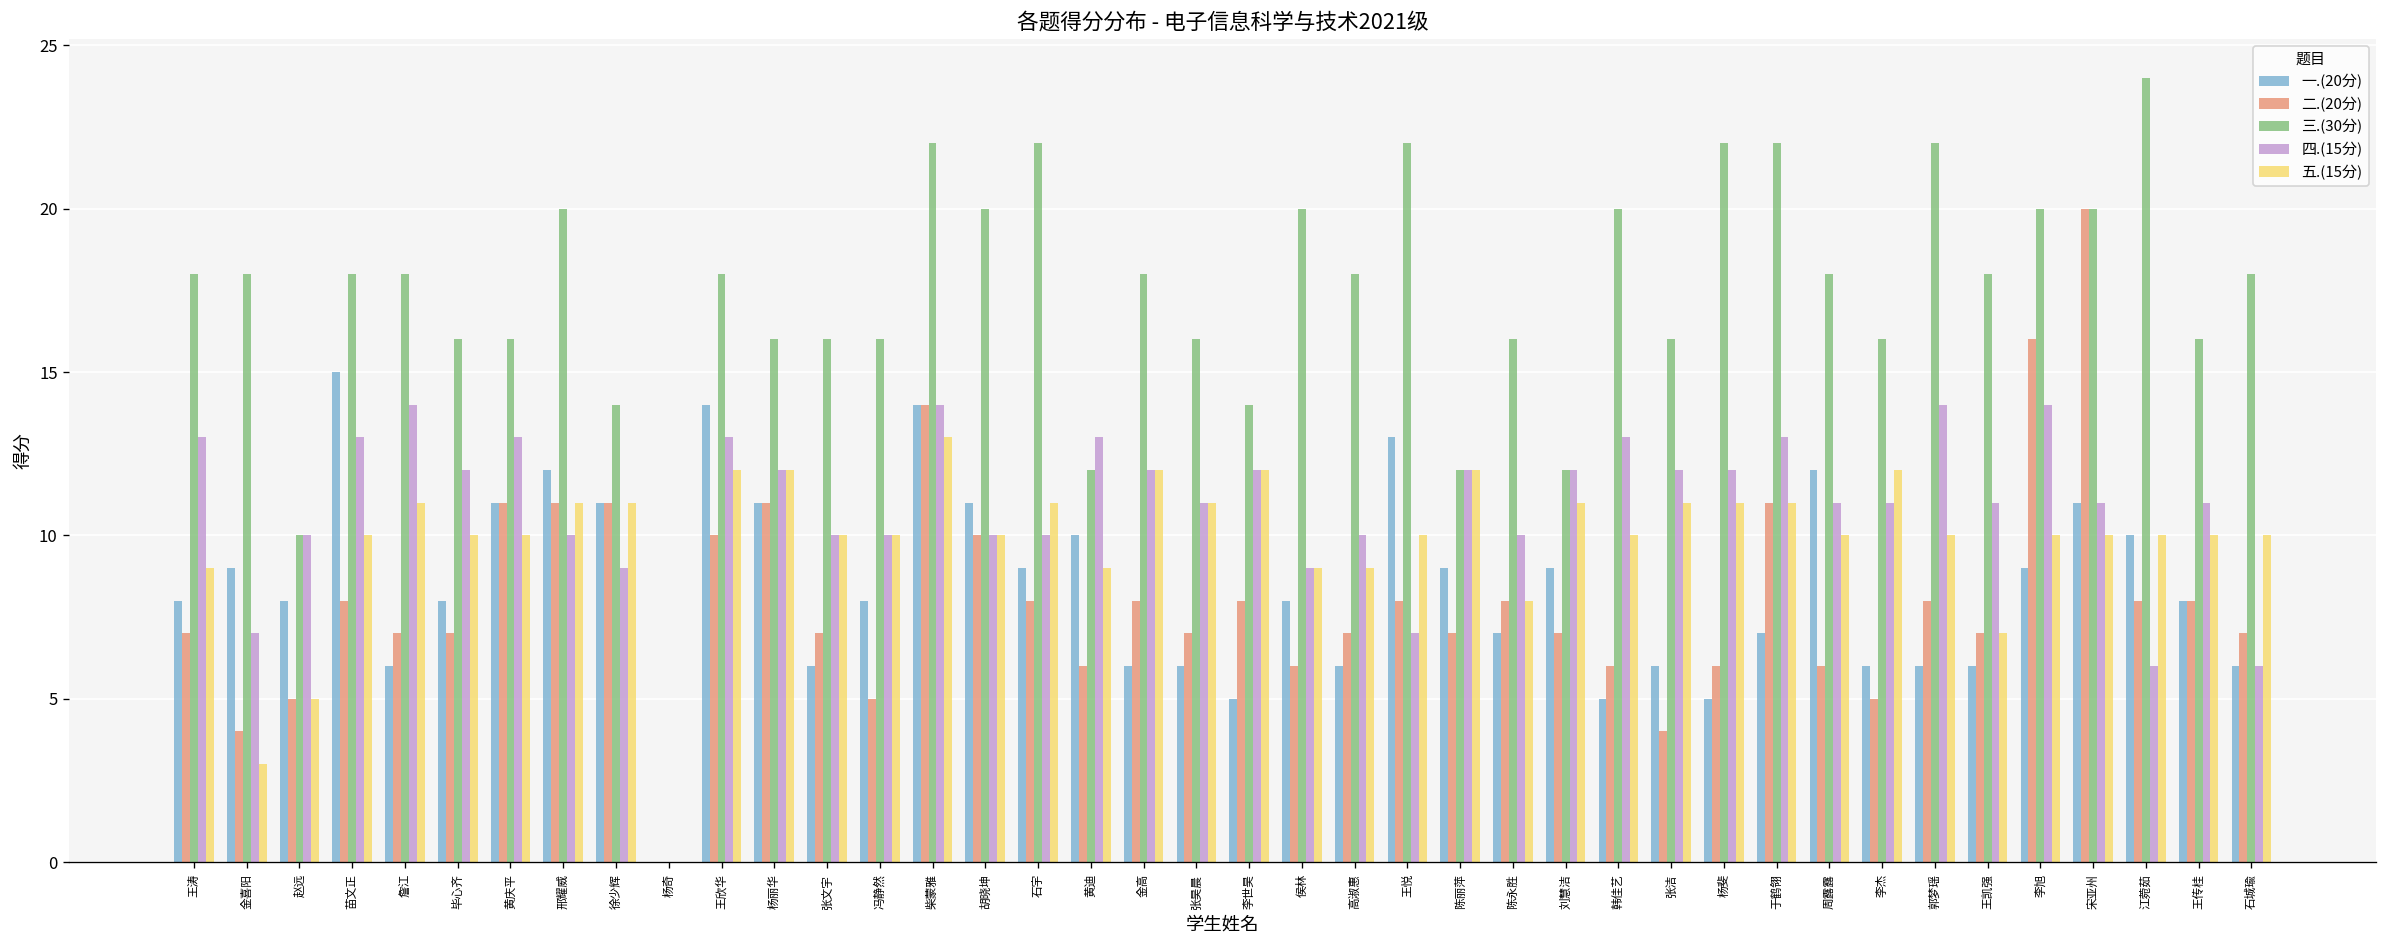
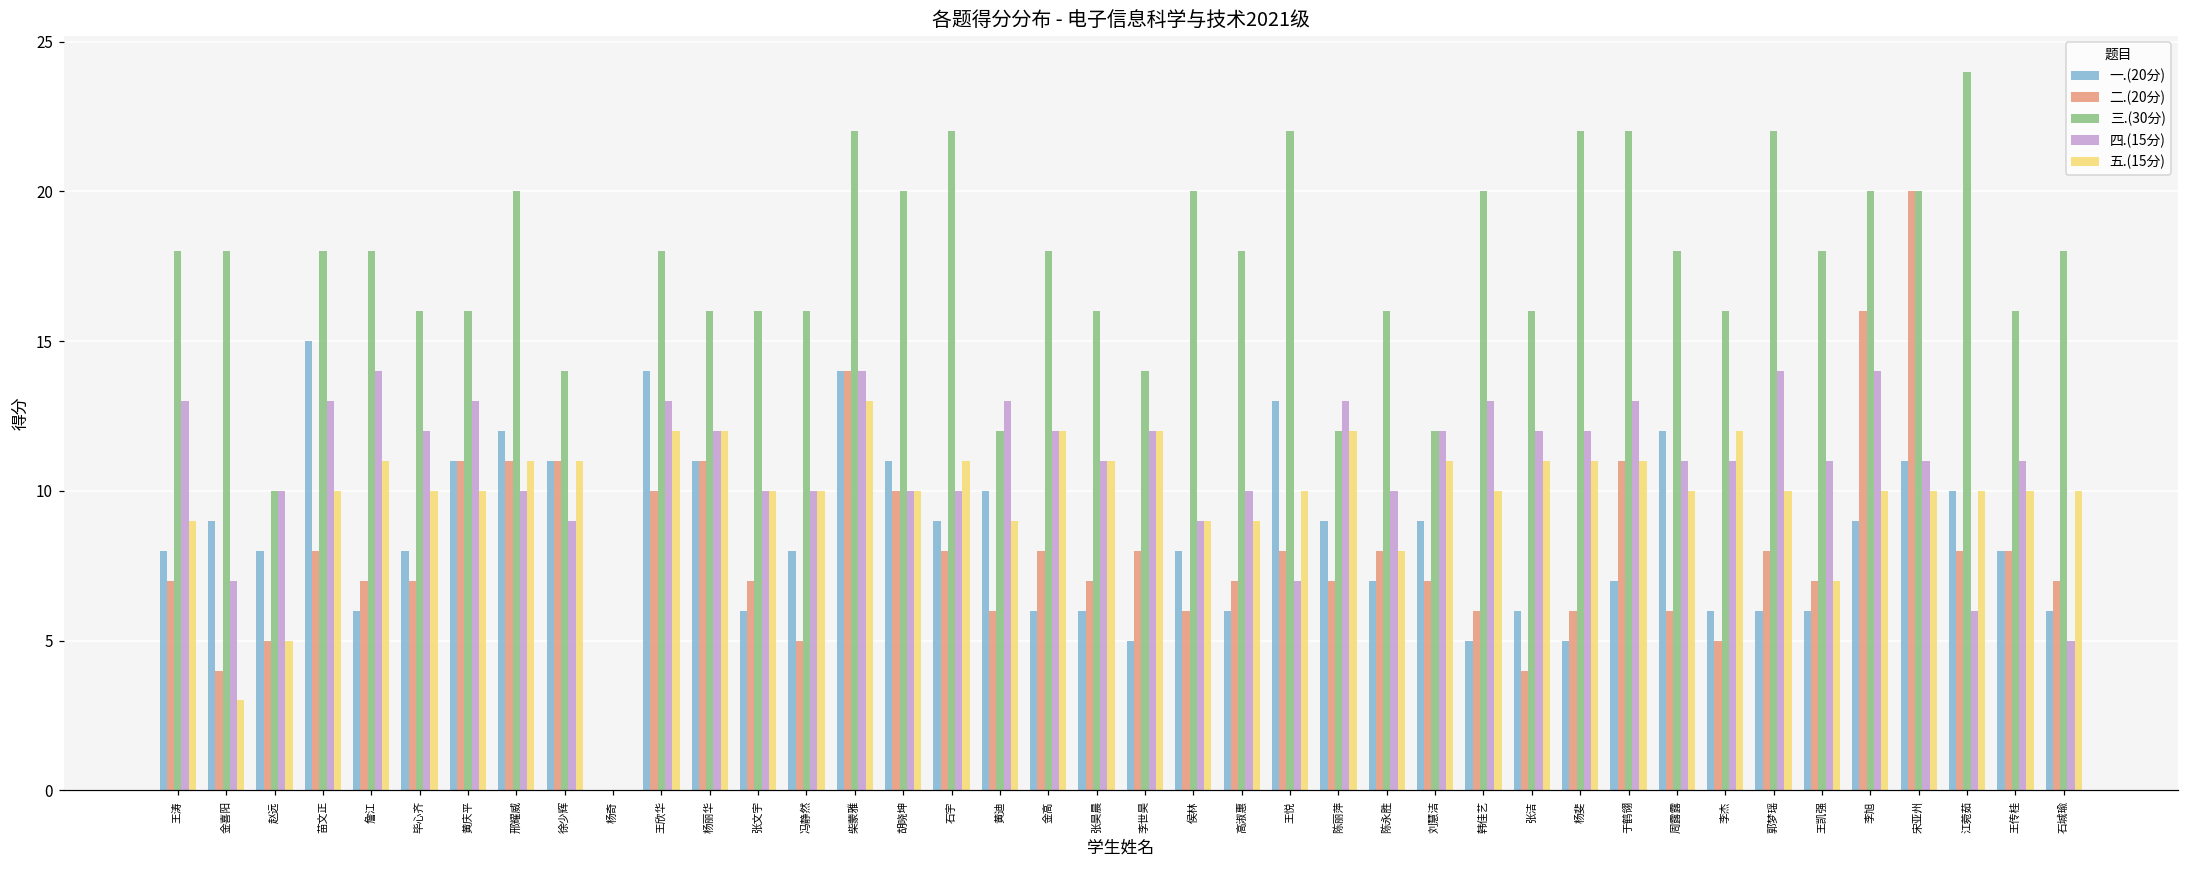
四.(15分), 陈丽萍: 12 -> 13
四.(15分), 石城瑜: 6 -> 5
